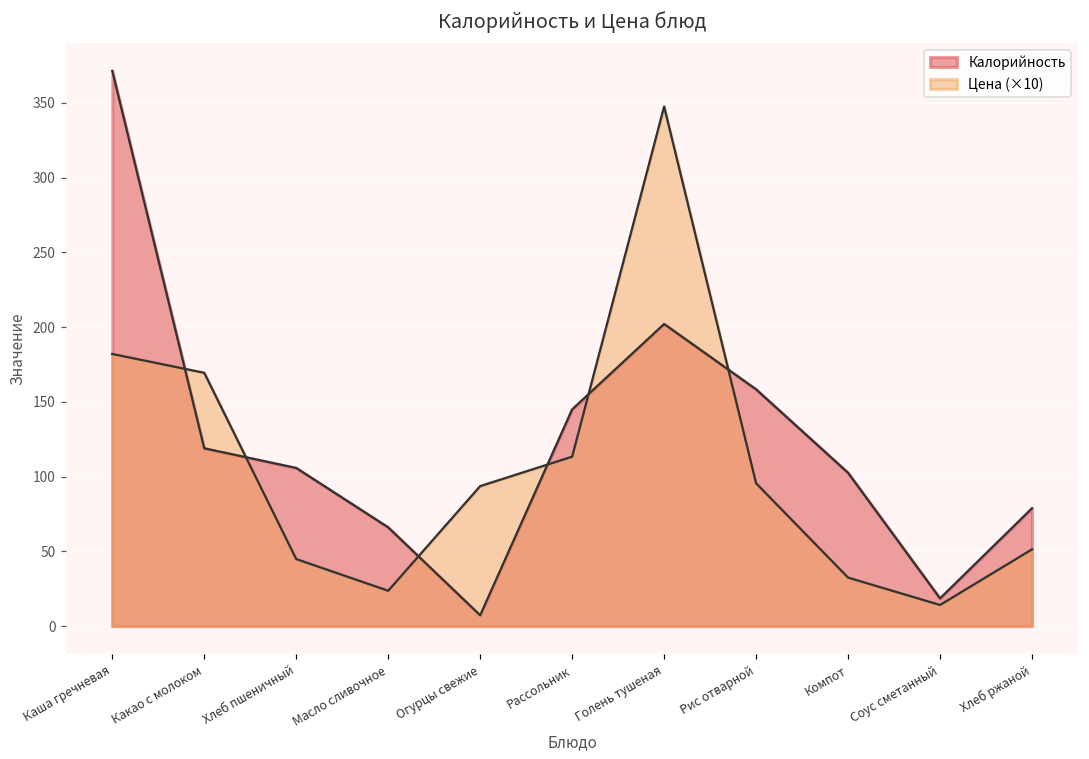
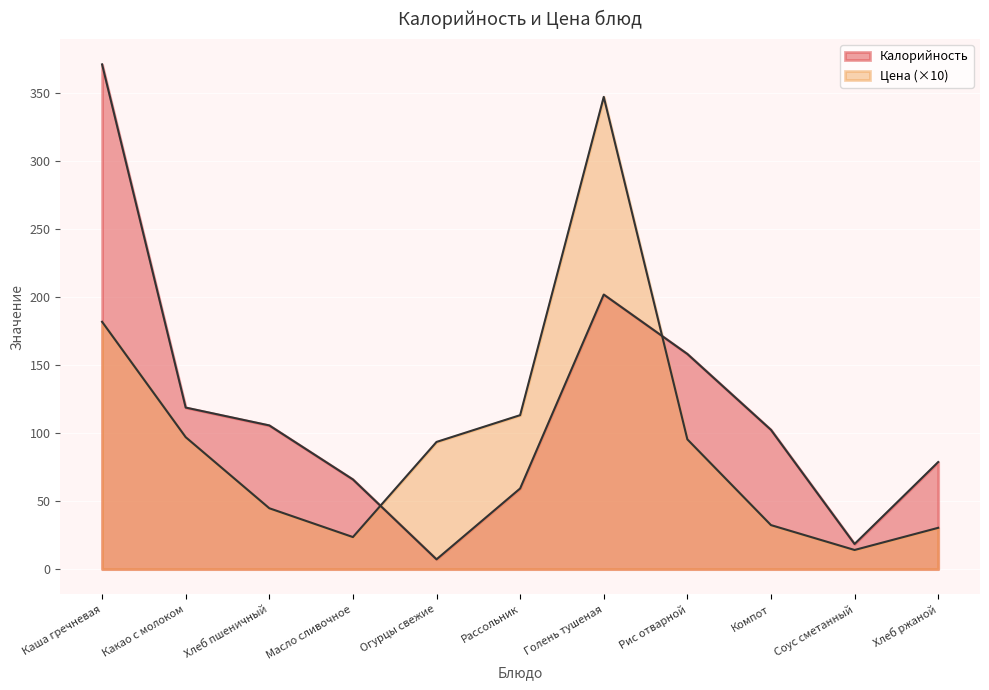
Цена (×10), Какао с молоком: 169 -> 97
Калорийность, Рассольник: 145 -> 59
Цена (×10), Хлеб ржаной: 51 -> 30
